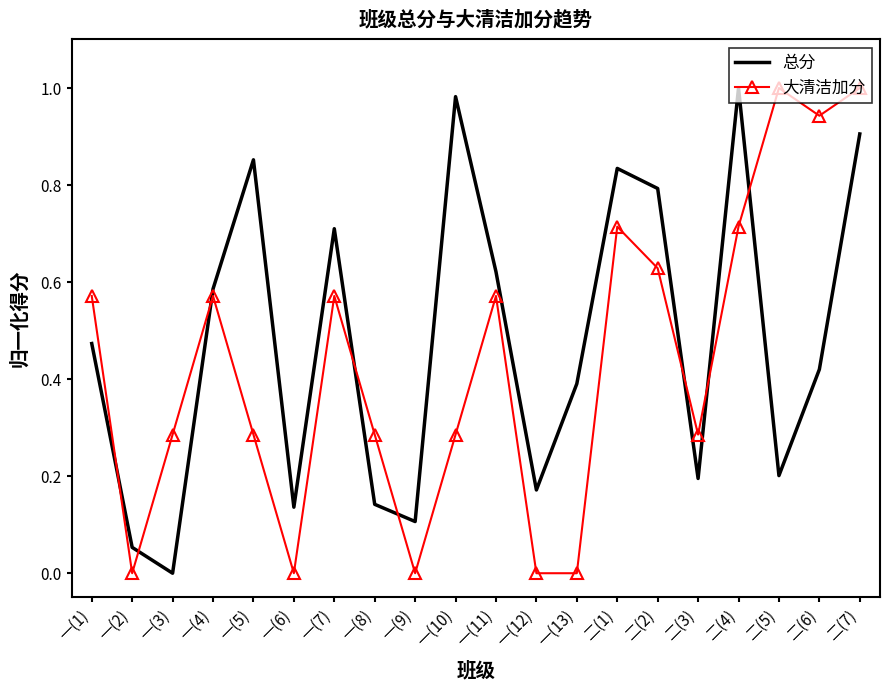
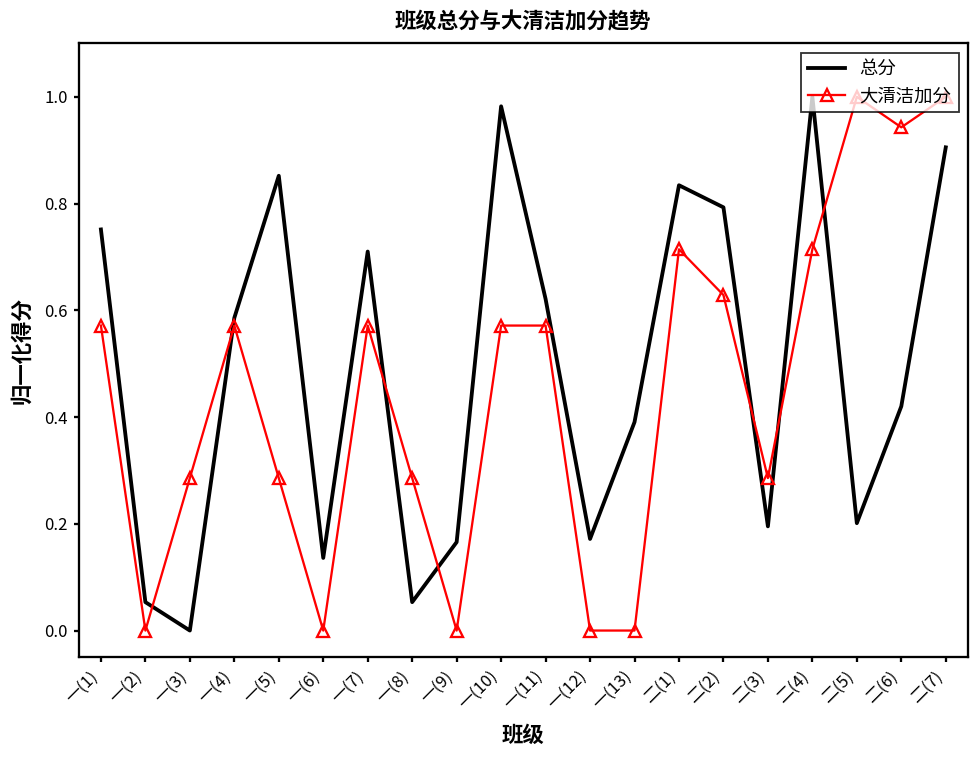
总分, 一(1): 0.47 -> 0.75
总分, 一(8): 0.14 -> 0.05
总分, 一(9): 0.11 -> 0.17
大清洁加分, 一(10): 0.29 -> 0.57
